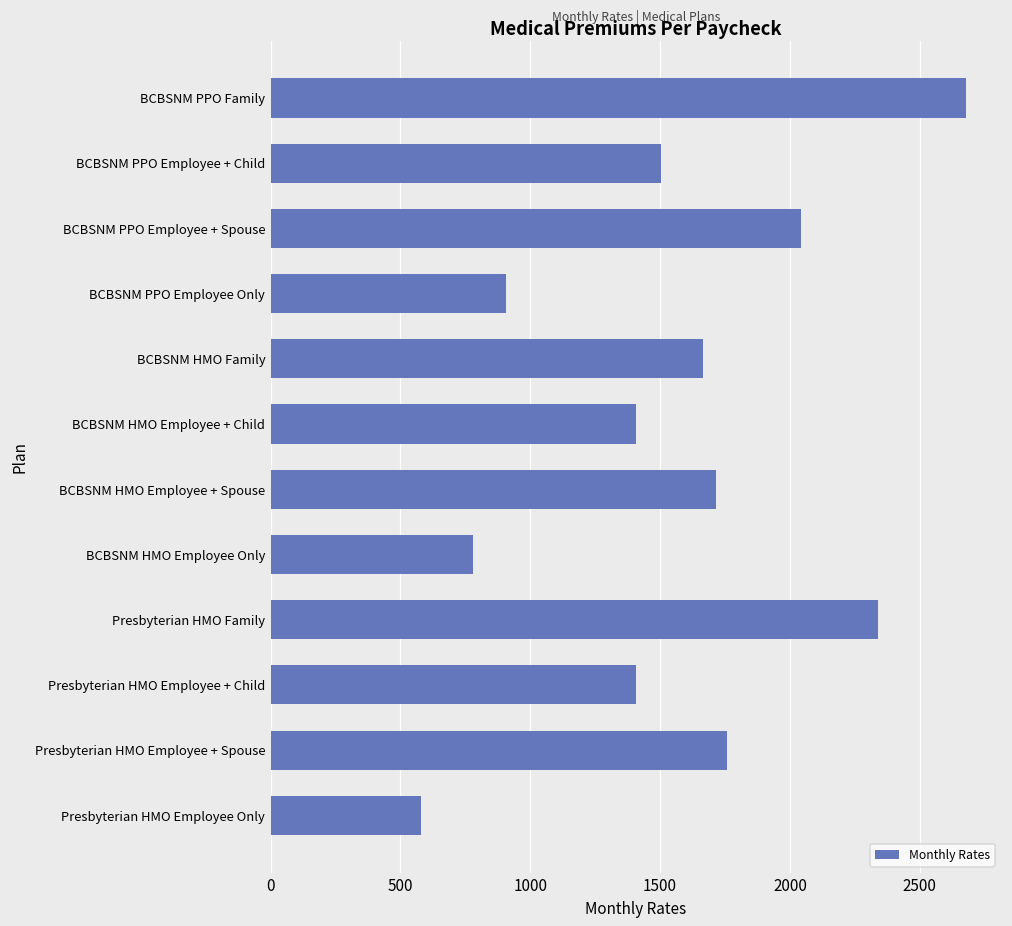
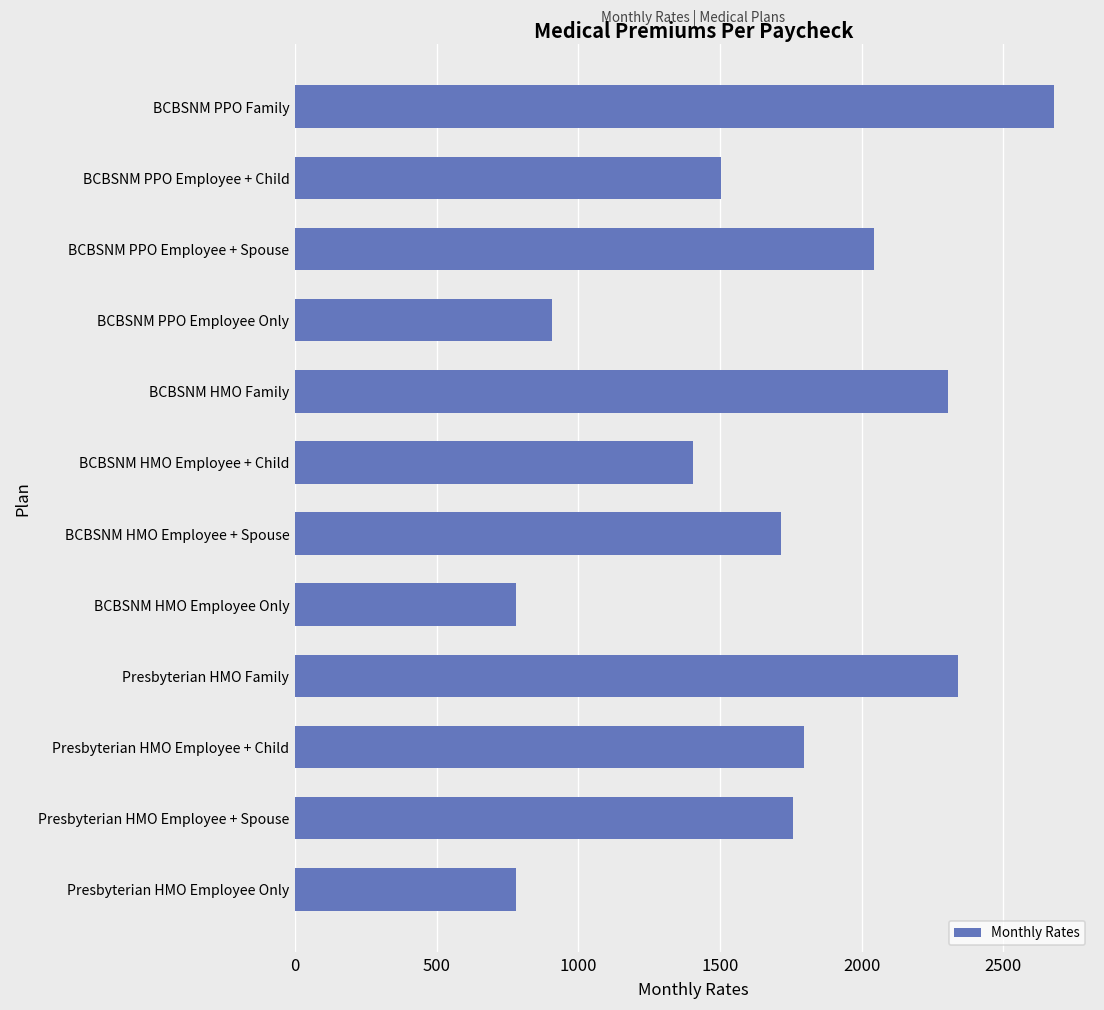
BCBSNM HMO Family: 1670 -> 2300
Presbyterian HMO Employee + Child: 1410 -> 1800
Presbyterian HMO Employee Only: 580 -> 780
